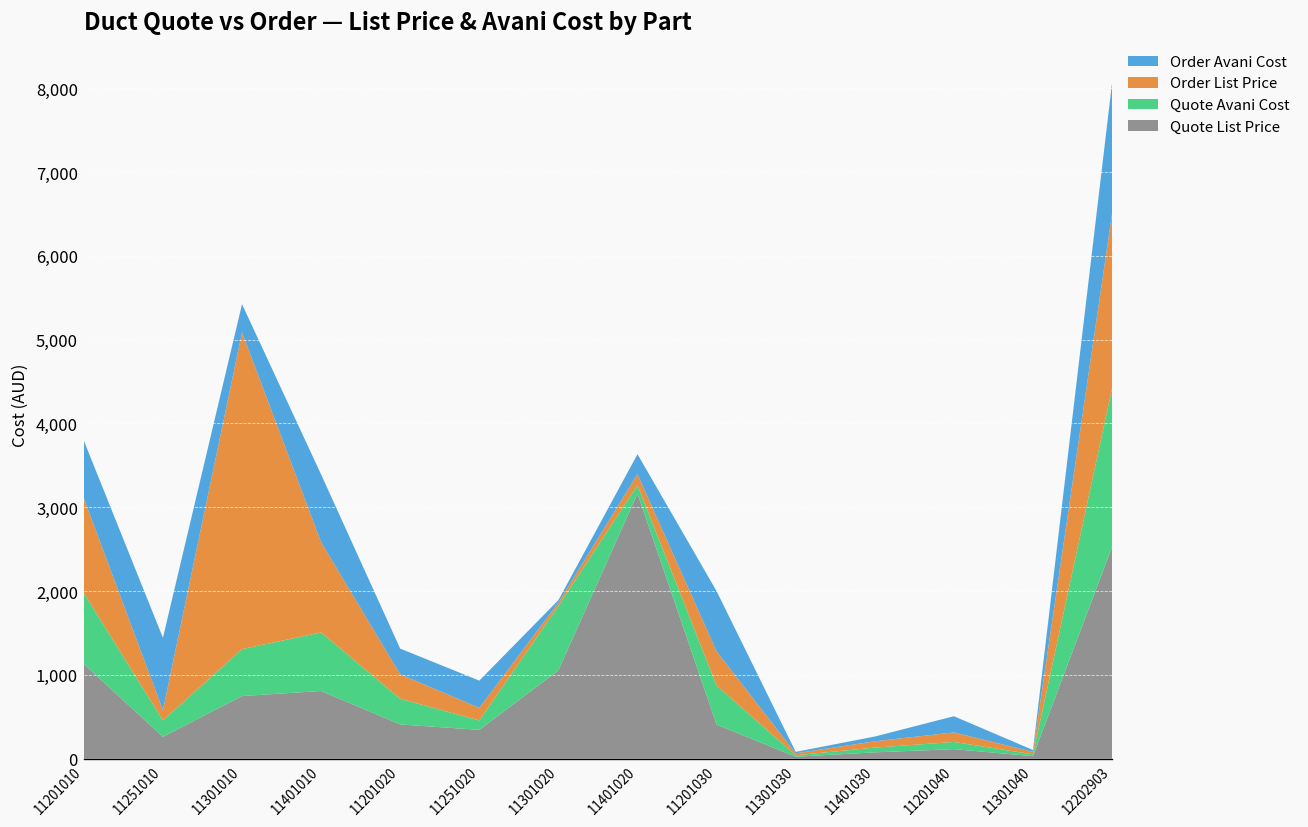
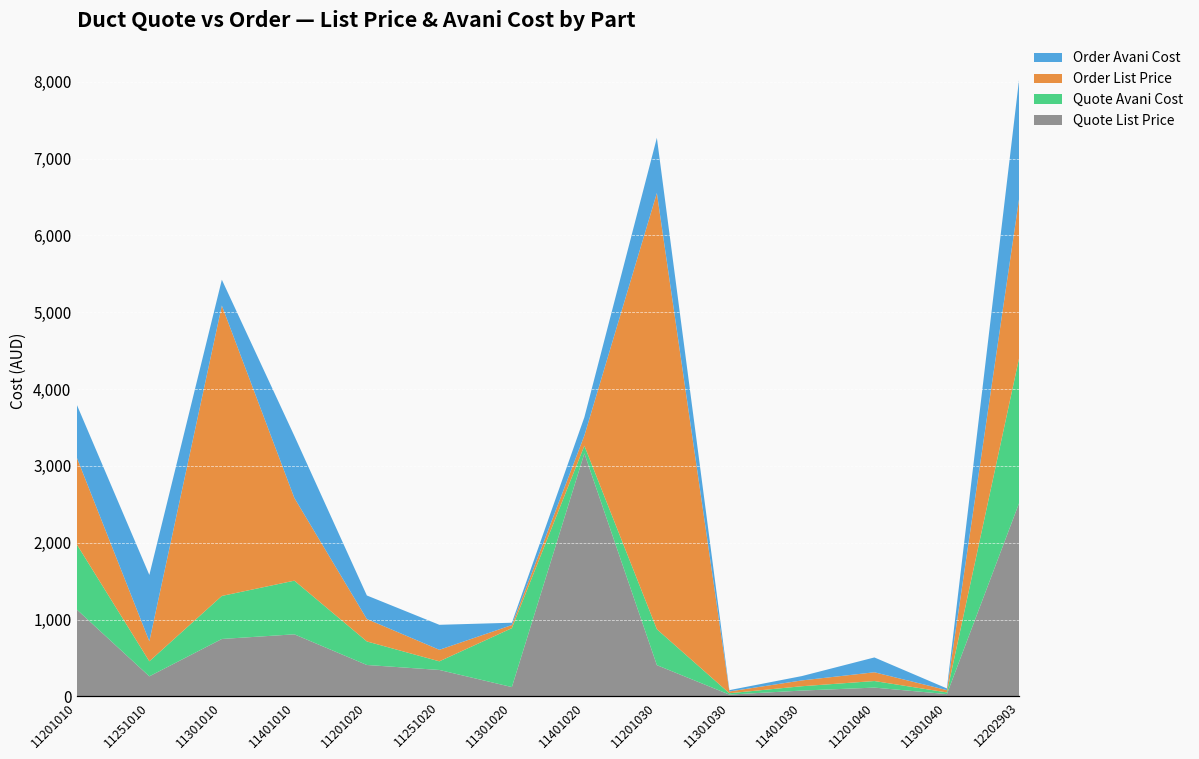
Order List Price, 11251010: 100 -> 300
Quote List Price, 11301020: 1,100 -> 100
Order List Price, 11201030: 400 -> 5,700
